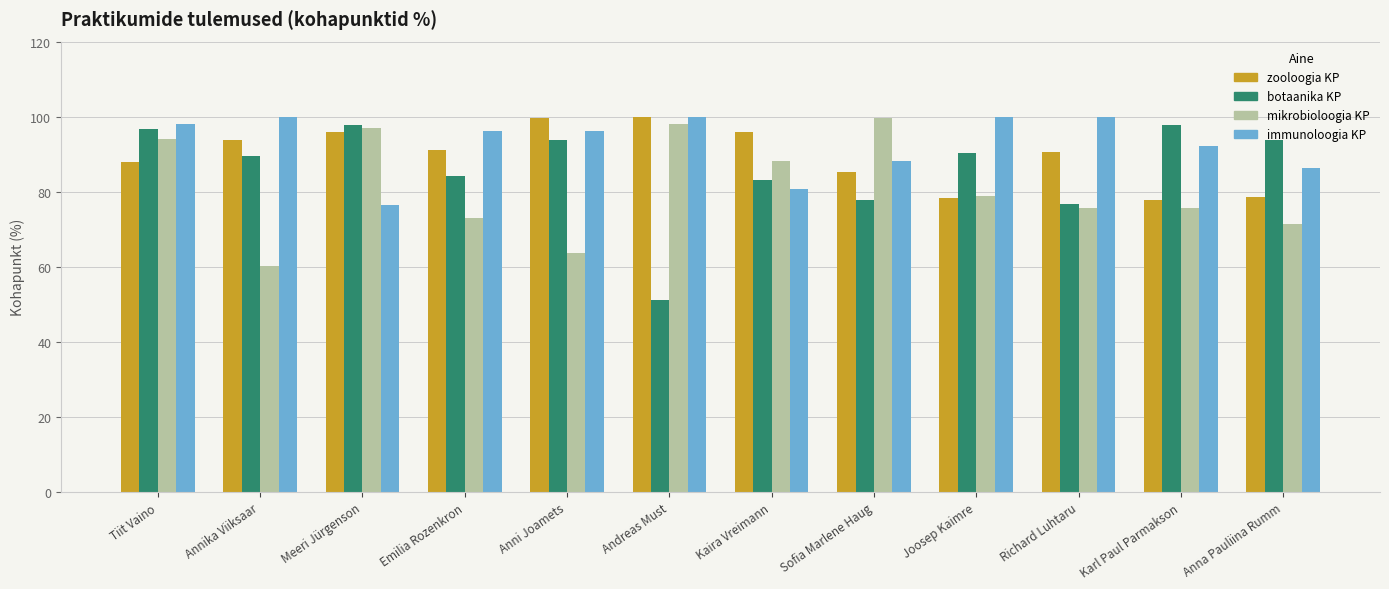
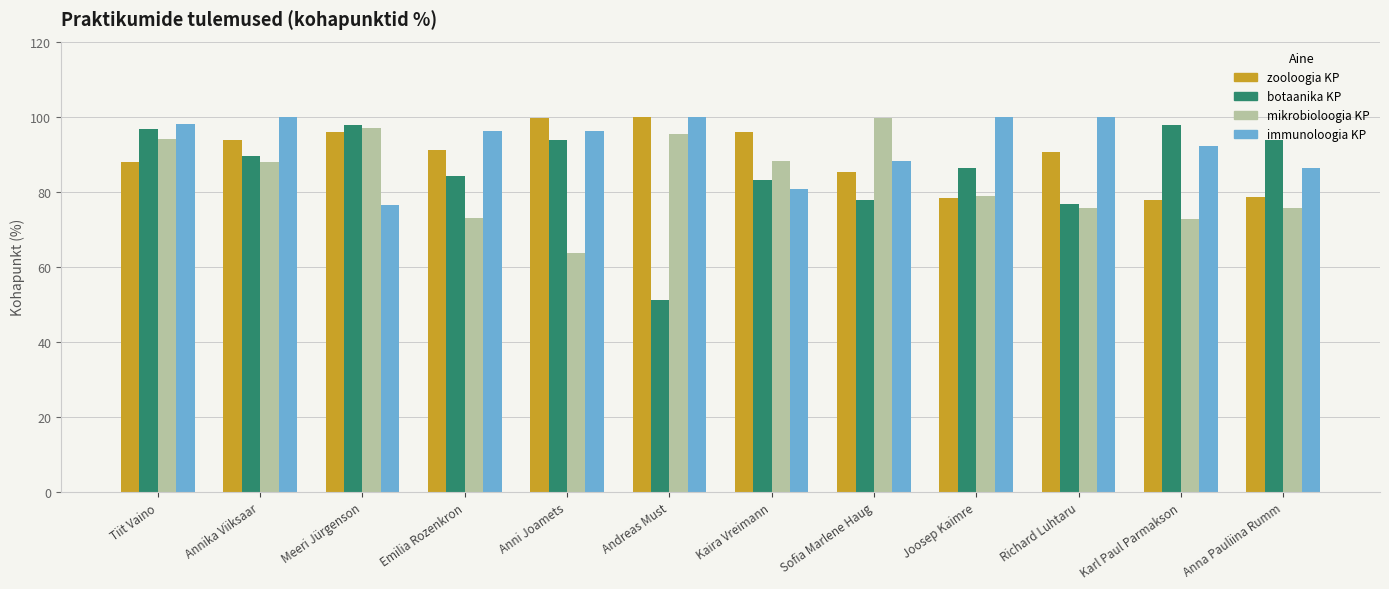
mikrobioloogia KP, Annika Viiksaar: 60 -> 88
mikrobioloogia KP, Andreas Must: 98 -> 95
botaanika KP, Joosep Kaimre: 90 -> 86
mikrobioloogia KP, Karl Paul Parmakson: 76 -> 73
mikrobioloogia KP, Anna Pauliina Rumm: 71 -> 76
